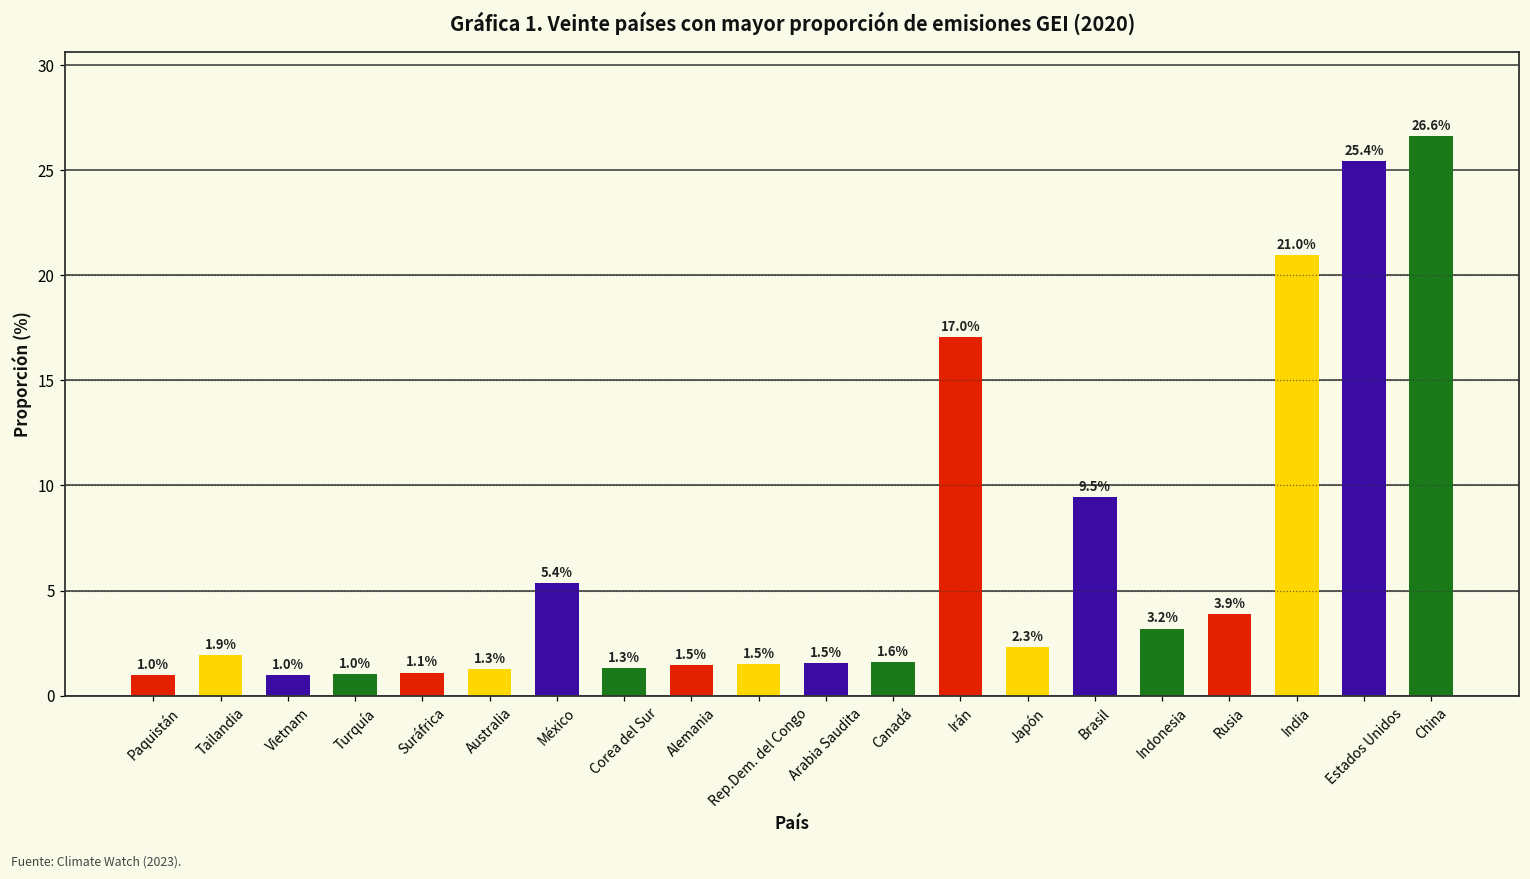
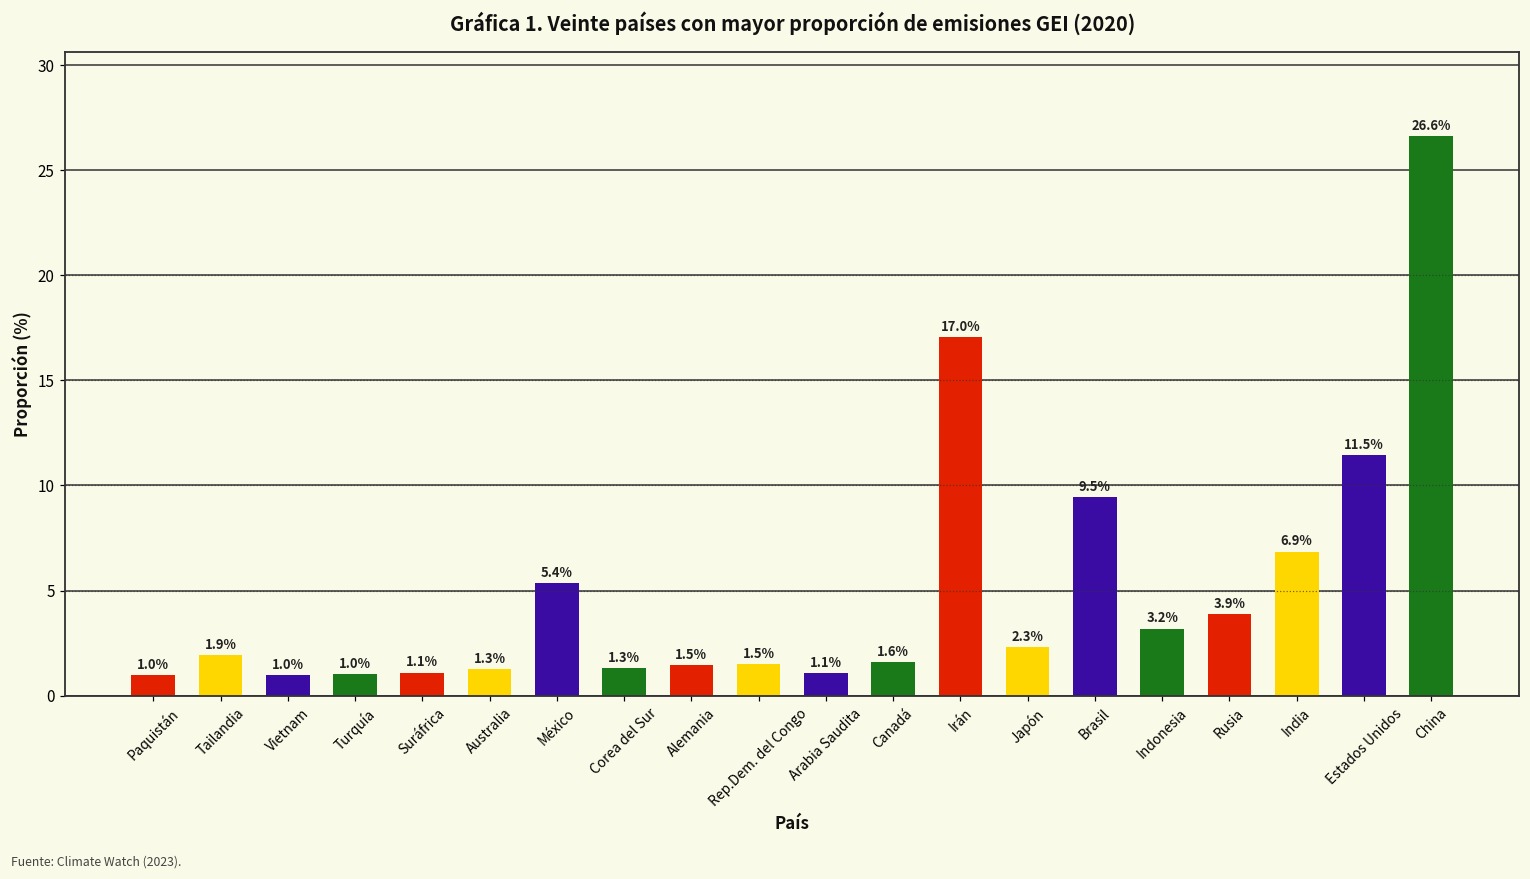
Arabia Saudita: 1.5% -> 1.1%
India: 21.0% -> 6.9%
Estados Unidos: 25.4% -> 11.5%
